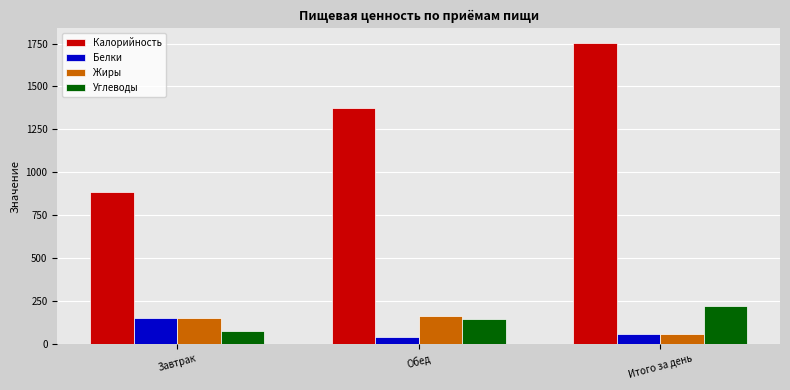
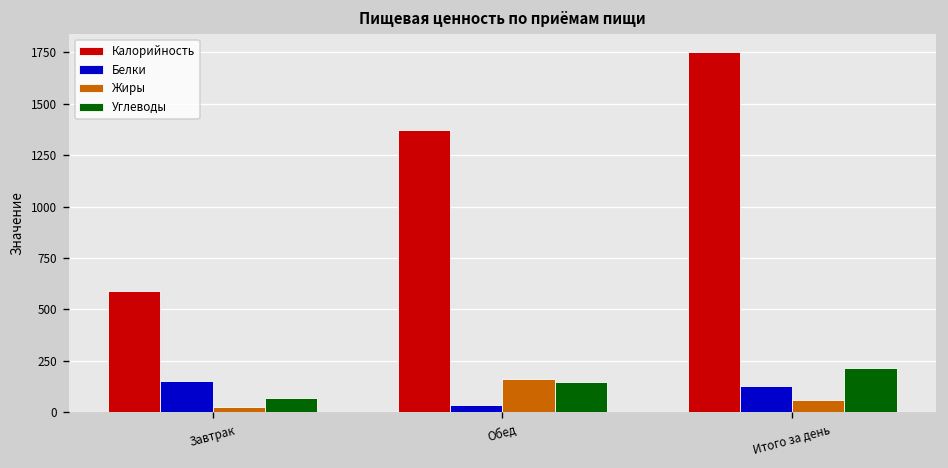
Калорийность, Завтрак: 890 -> 590
Жиры, Завтрак: 150 -> 30
Белки, Итого за день: 60 -> 130
